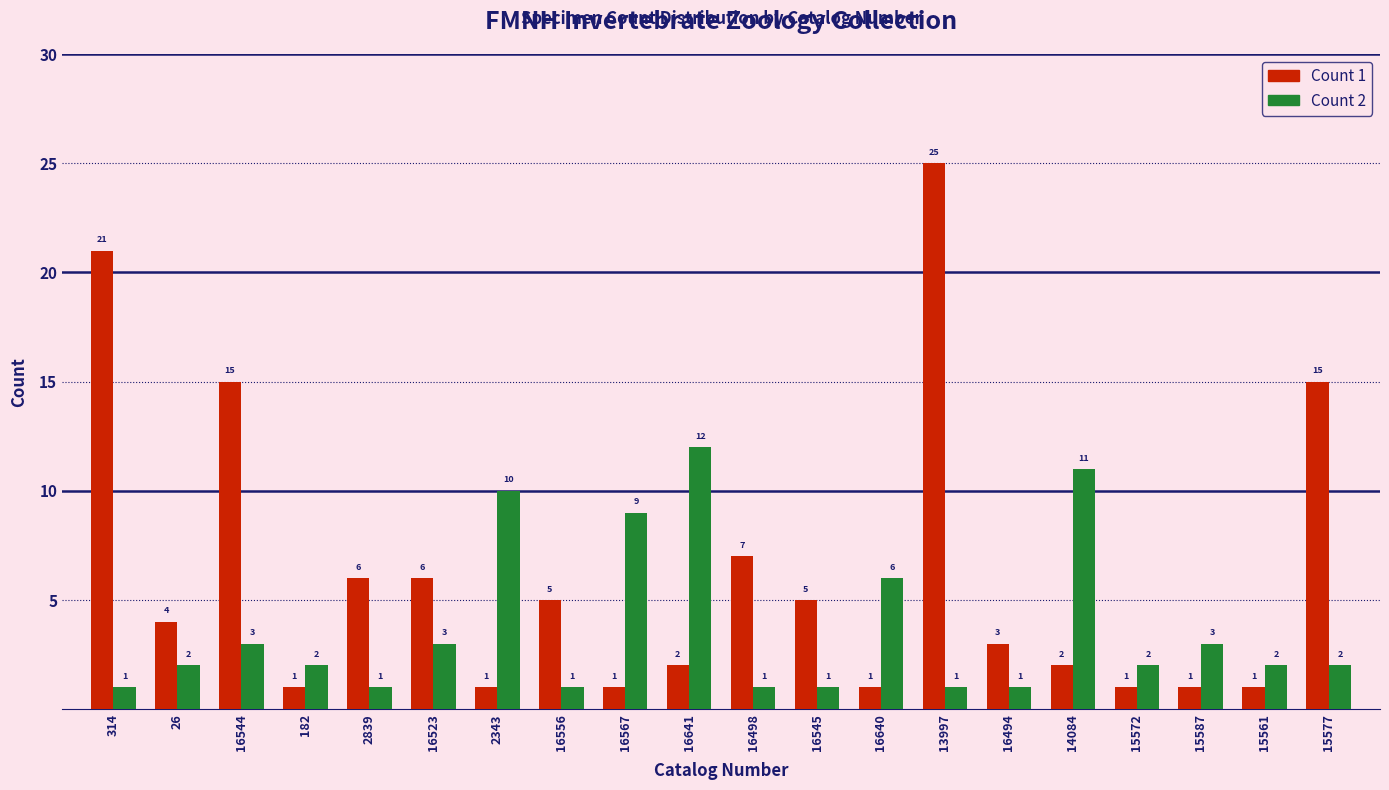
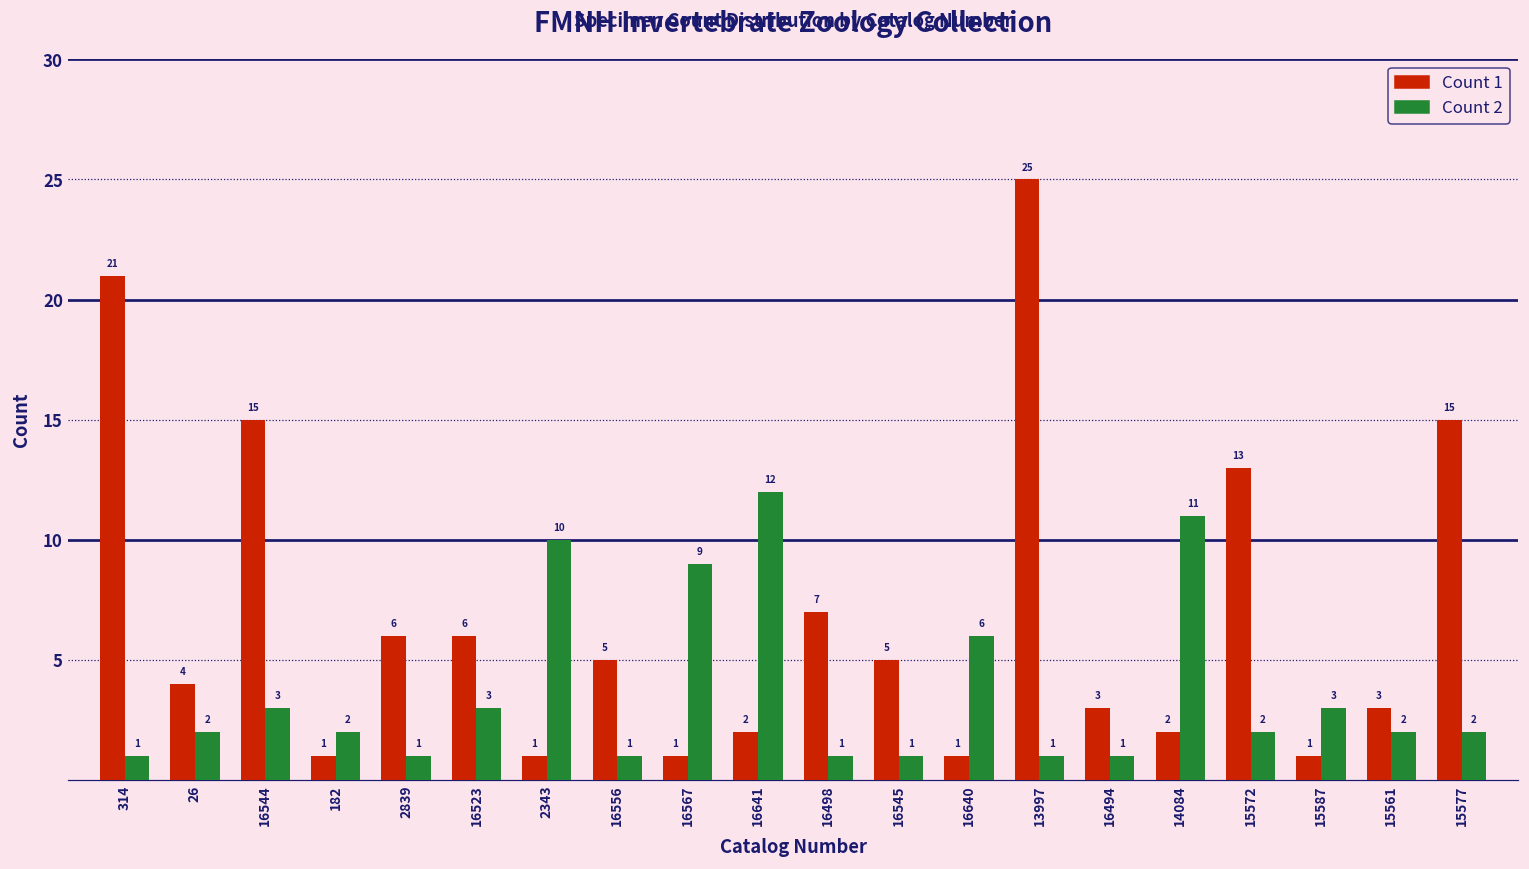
Count 1, 15572: 1 -> 13
Count 1, 15561: 1 -> 3
